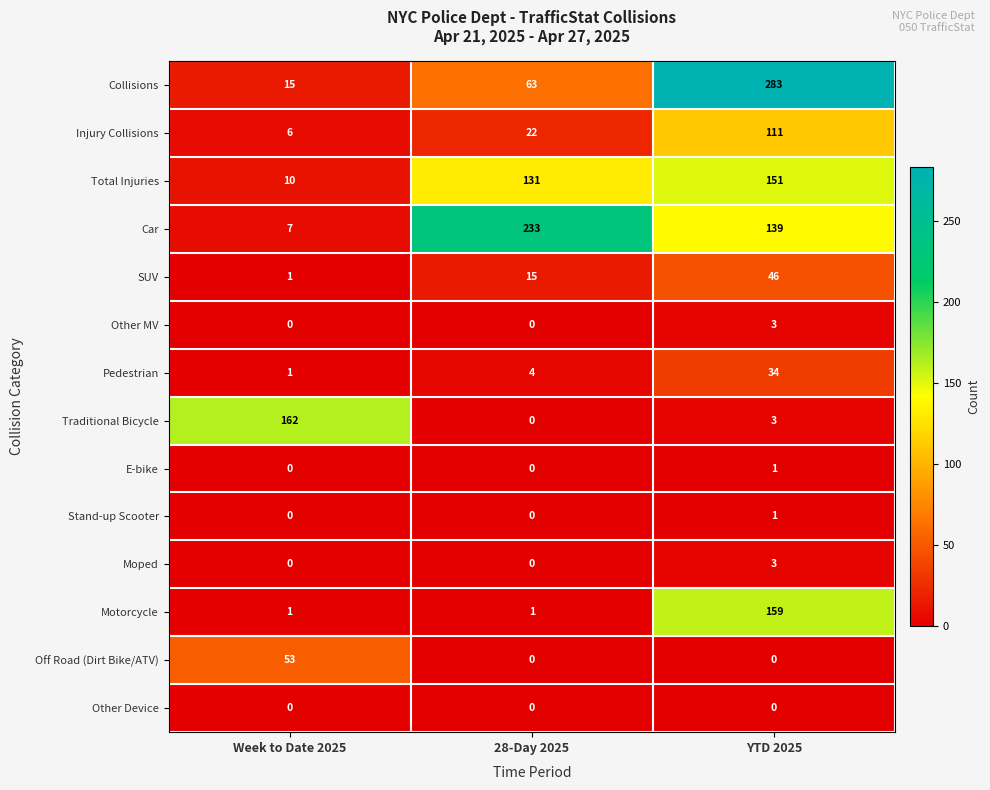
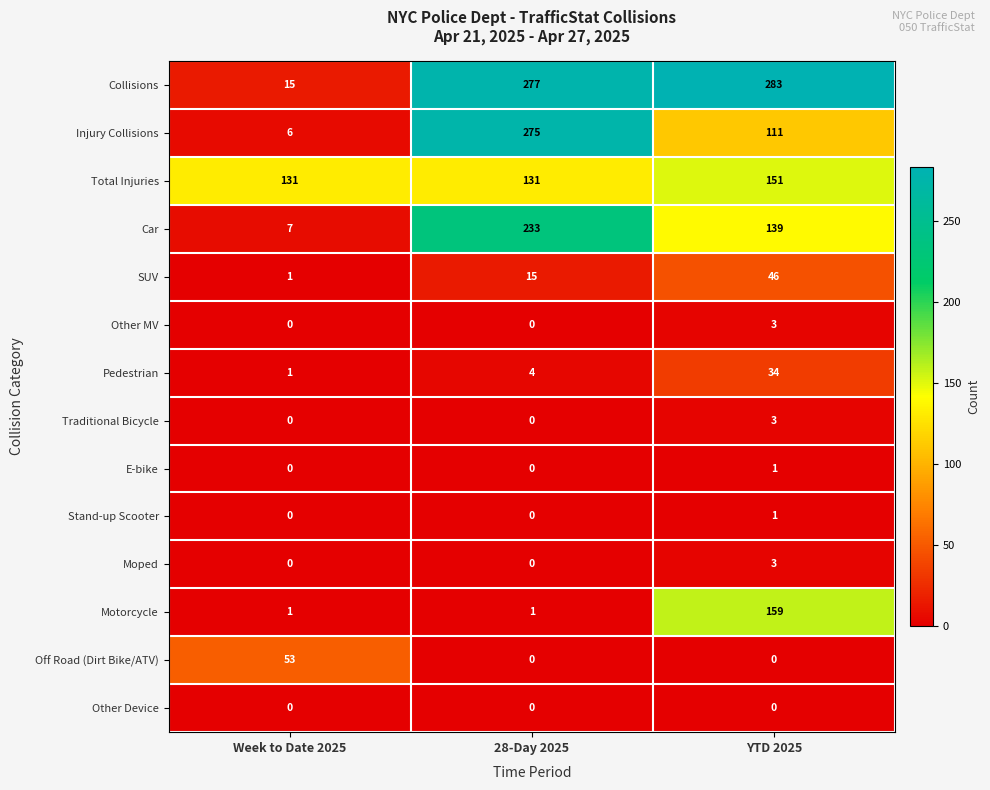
Collisions, 28-Day 2025: 63 -> 277
Injury Collisions, 28-Day 2025: 22 -> 275
Total Injuries, Week to Date 2025: 10 -> 131
Traditional Bicycle, Week to Date 2025: 162 -> 0
